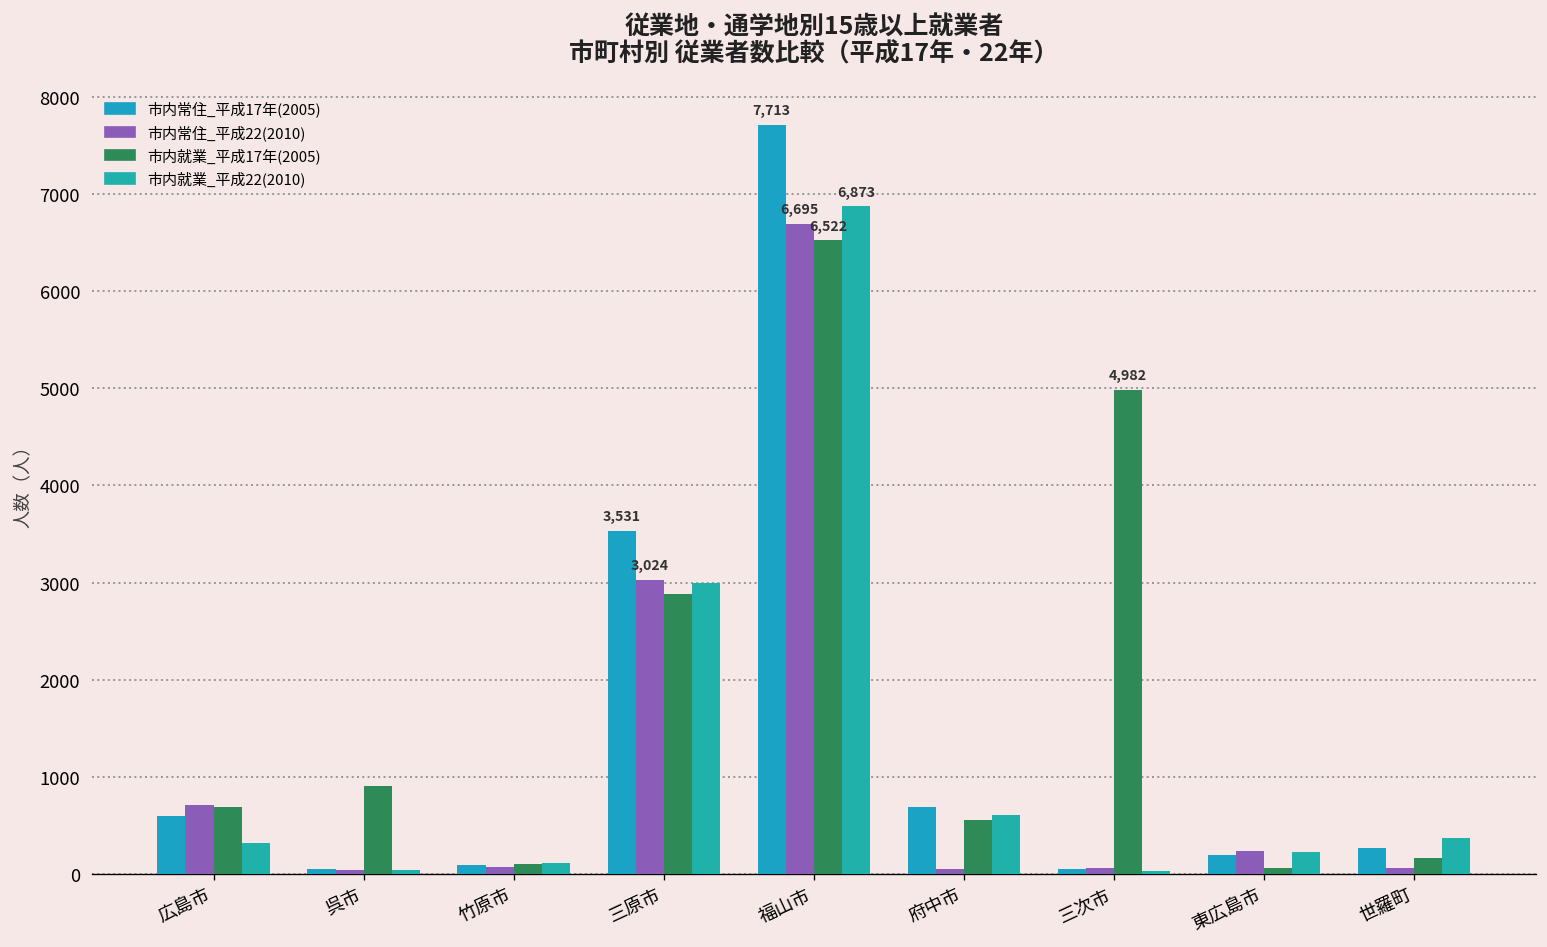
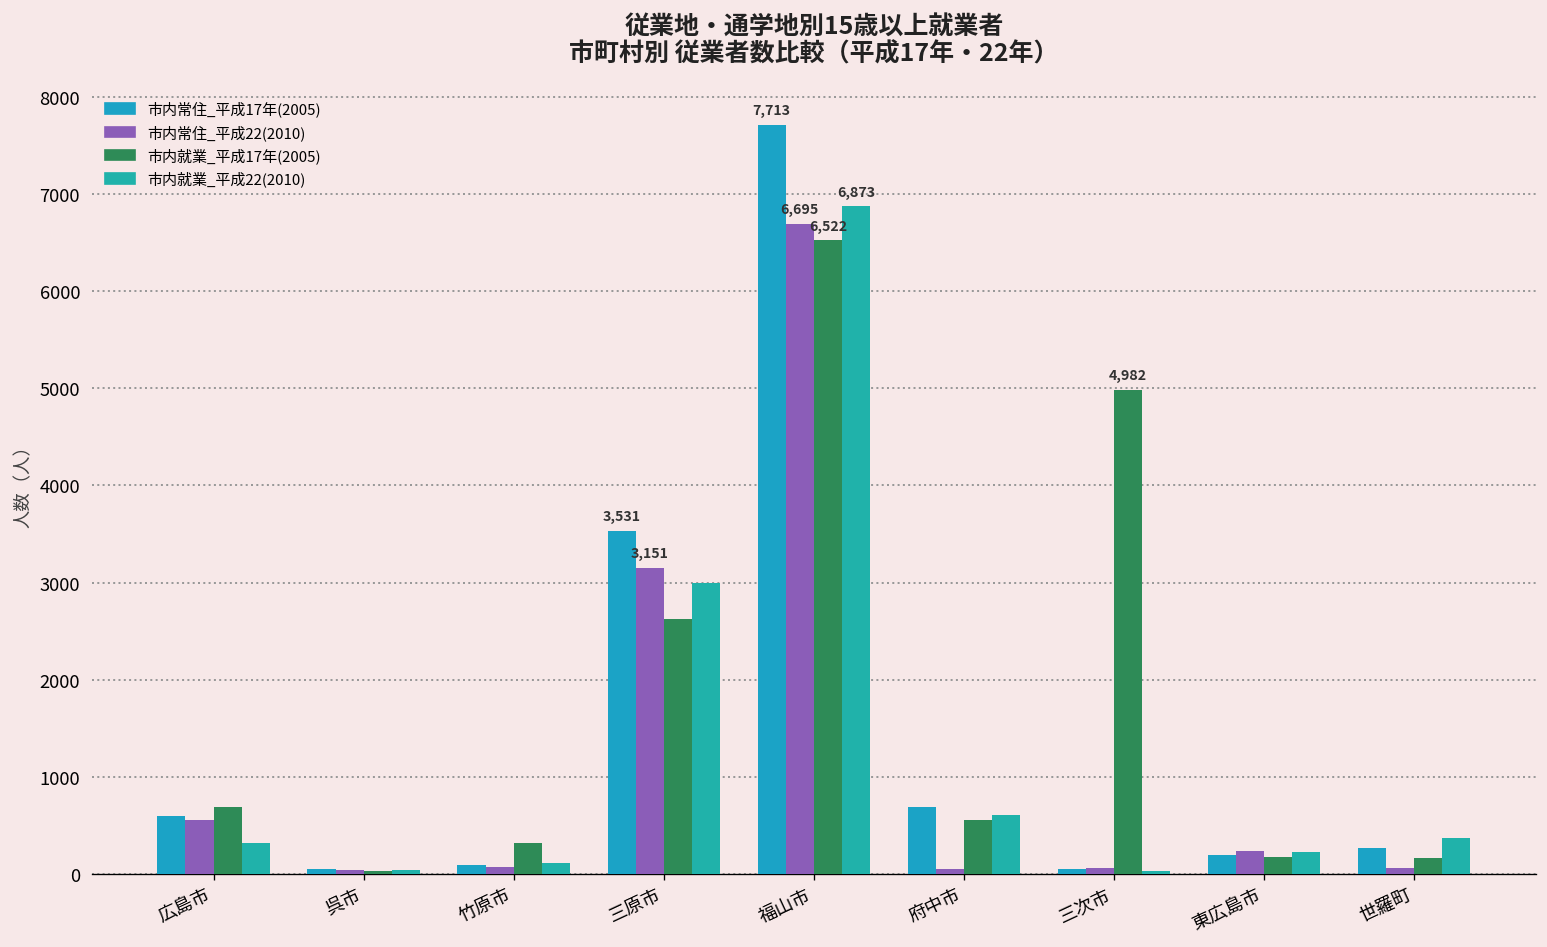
市内常住_平成22(2010), 広島市: 700 -> 600
市内就業_平成17年(2005), 呉市: 900 -> 0
市内就業_平成17年(2005), 竹原市: 100 -> 300
市内常住_平成22(2010), 三原市: 3,024 -> 3,151
市内就業_平成17年(2005), 三原市: 2900 -> 2600
市内就業_平成17年(2005), 東広島市: 100 -> 200
